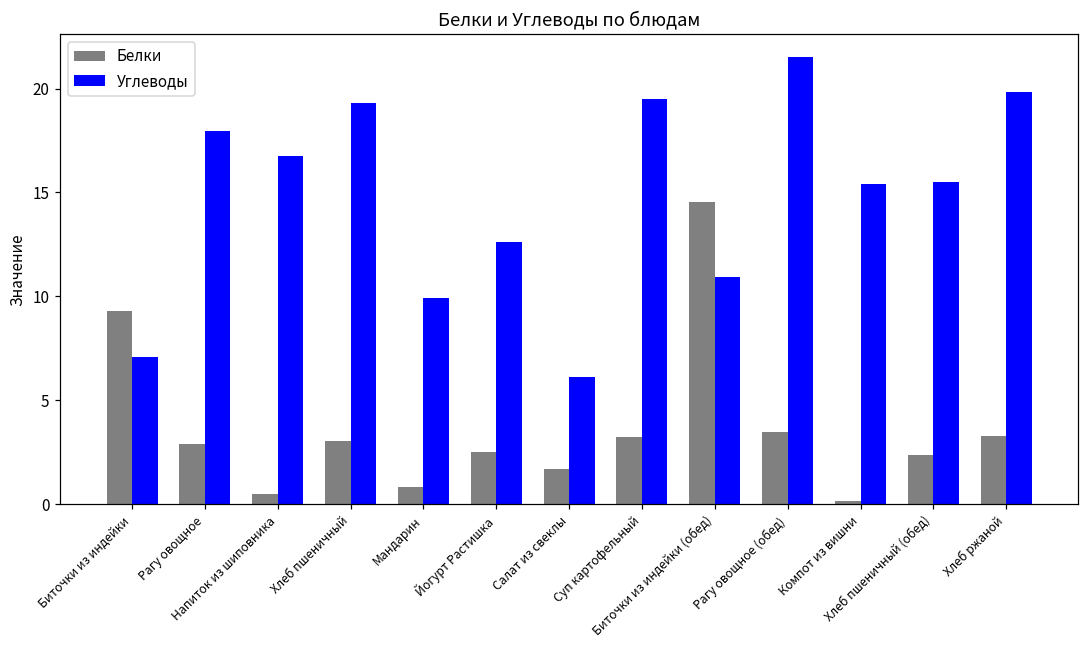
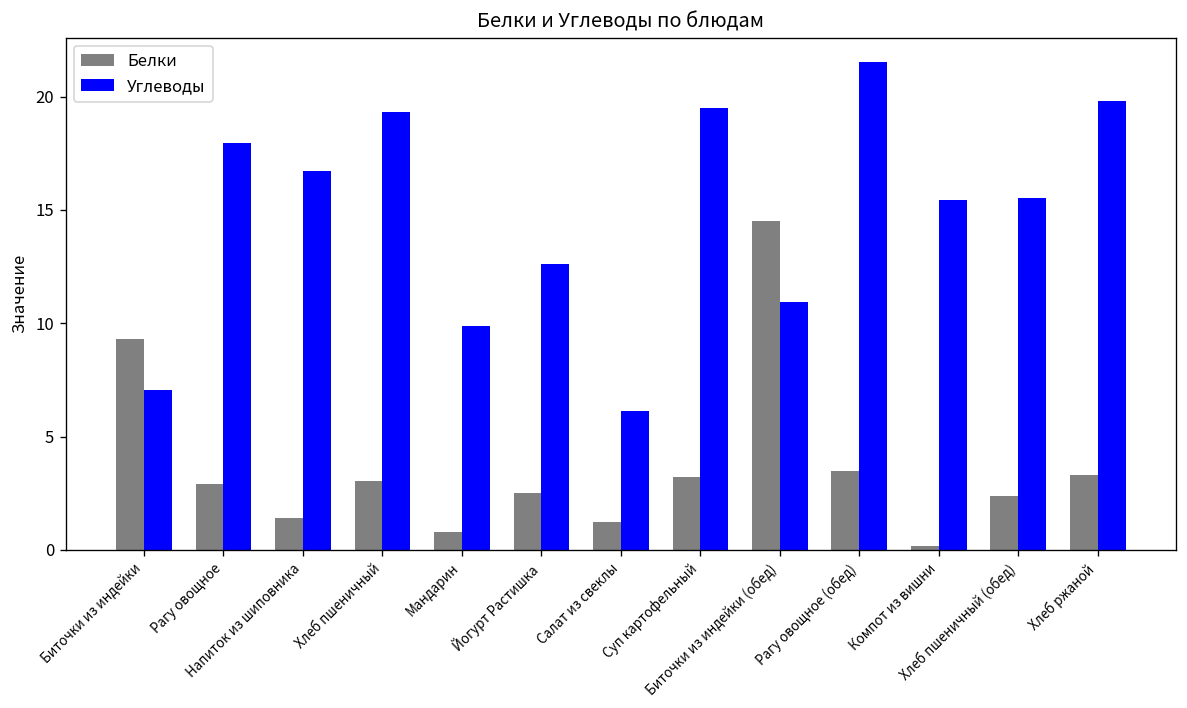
Белки, Напиток из шиповника: 0.5 -> 1.4
Белки, Салат из свеклы: 1.7 -> 1.2
